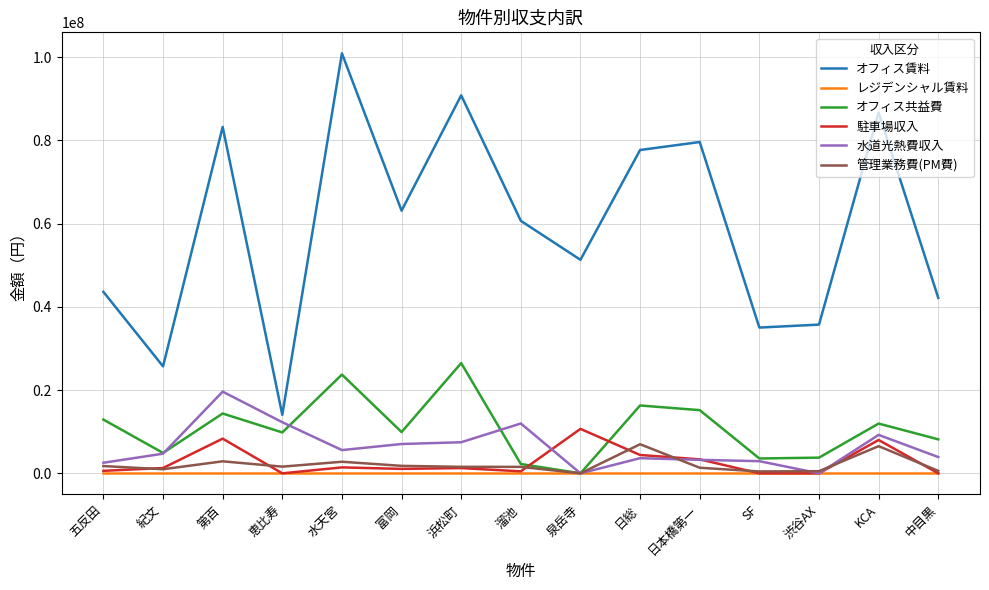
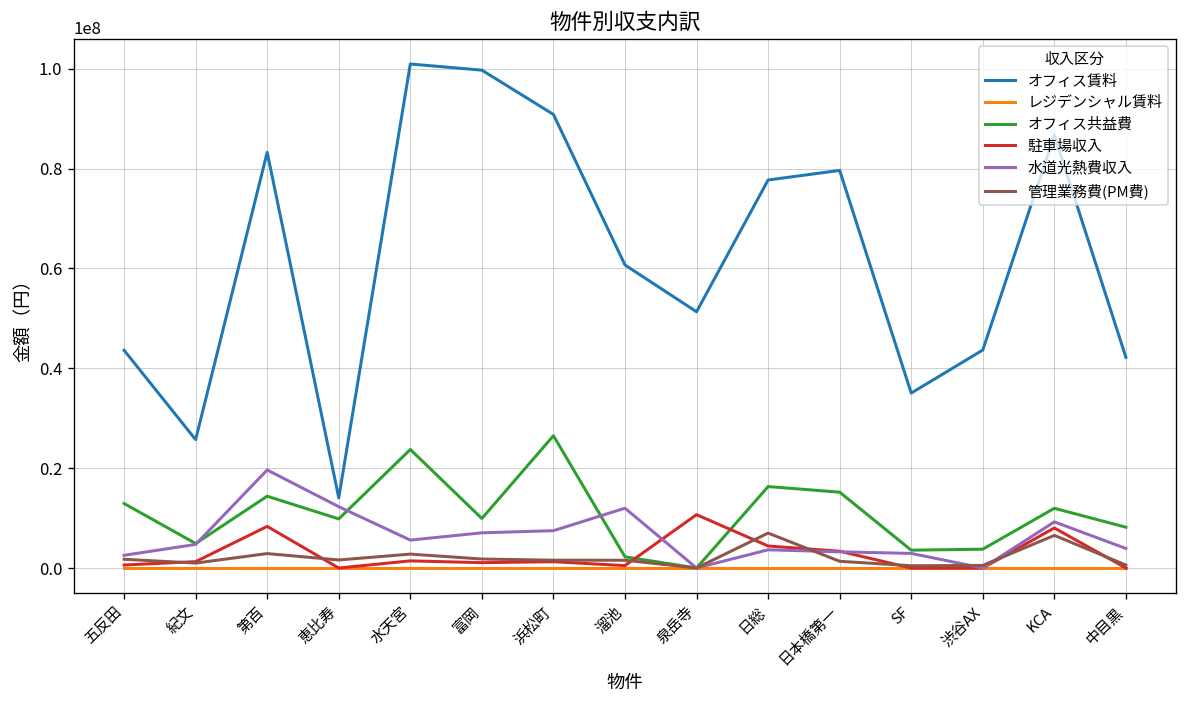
オフィス賃料, 富岡: 63000000 -> 100000000
オフィス賃料, 渋谷AX: 36000000 -> 44000000
